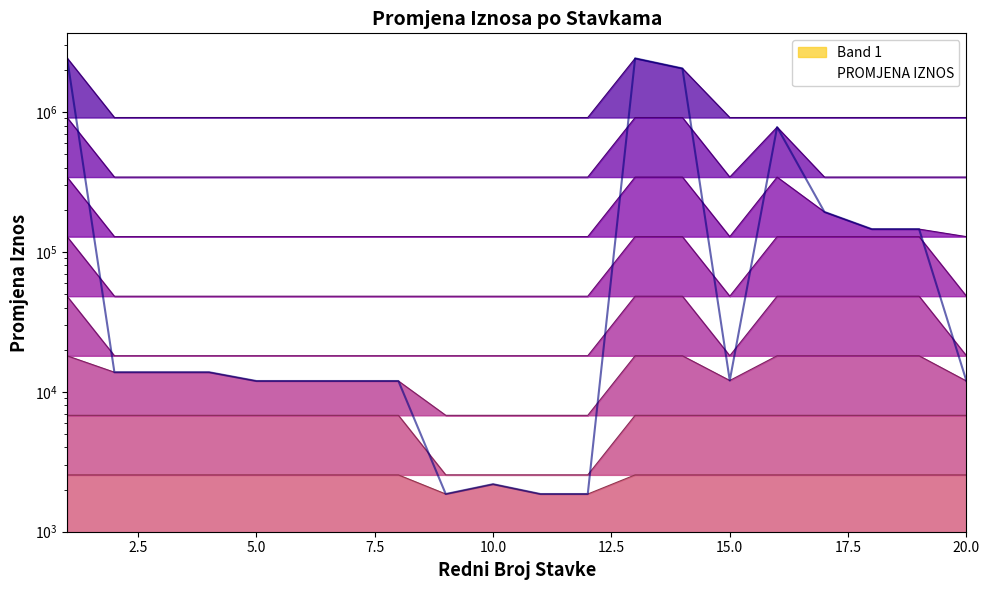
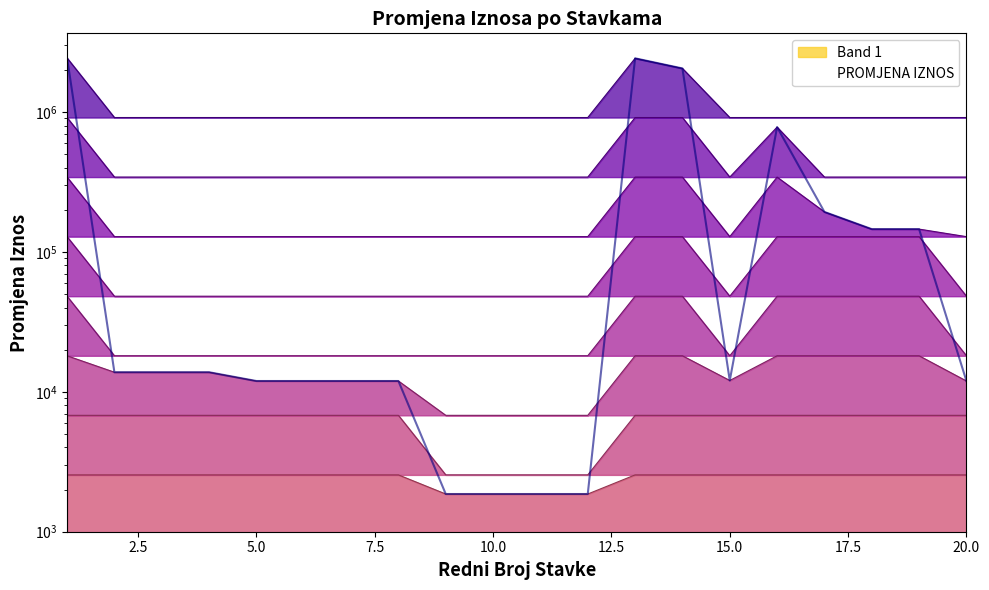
PROMJENA IZNOS, 10.0: 2200 -> 1900
